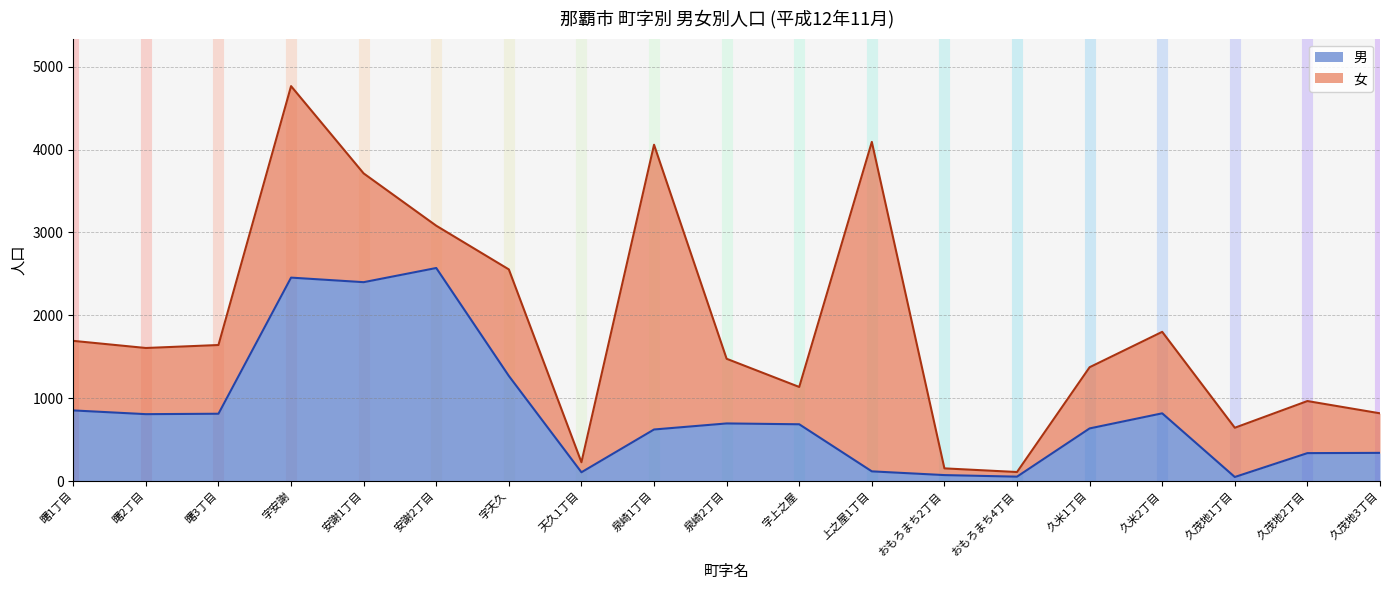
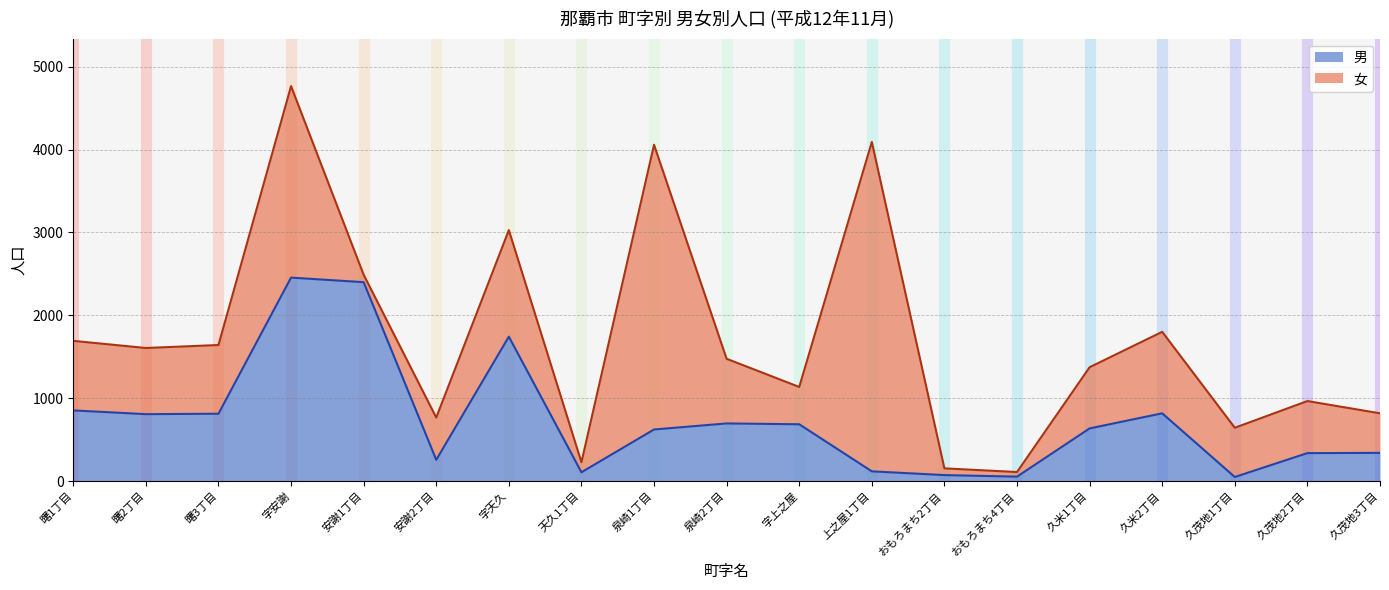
女, 安謝1丁目: 1300 -> 100
男, 安謝2丁目: 2600 -> 300
男, 字天久: 1300 -> 1700
